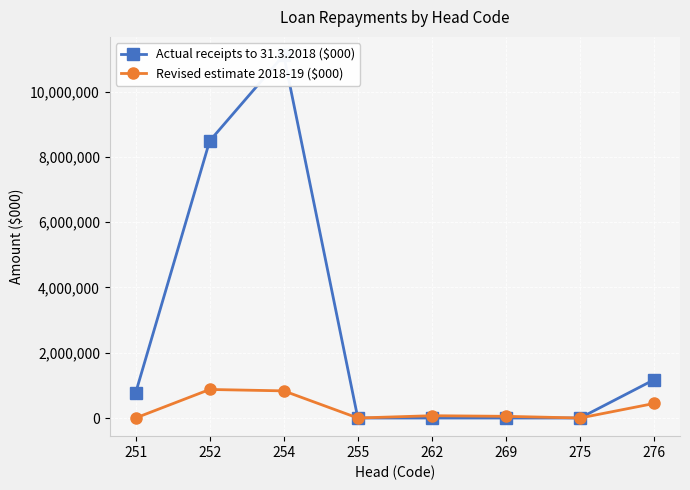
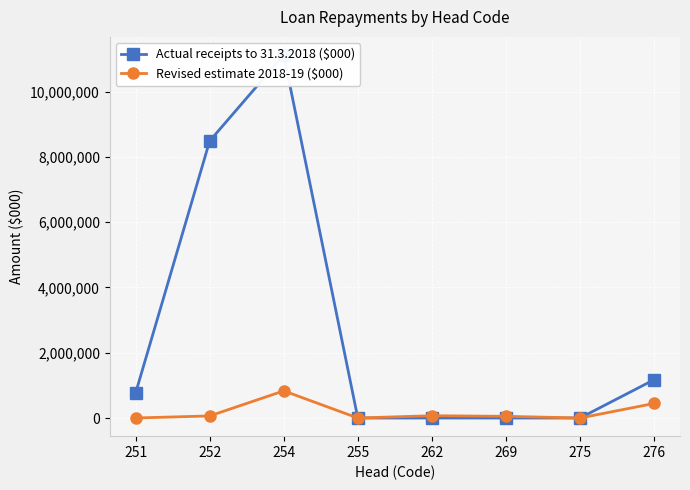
Revised estimate 2018-19 ($000), 252: 900,000 -> 100,000
